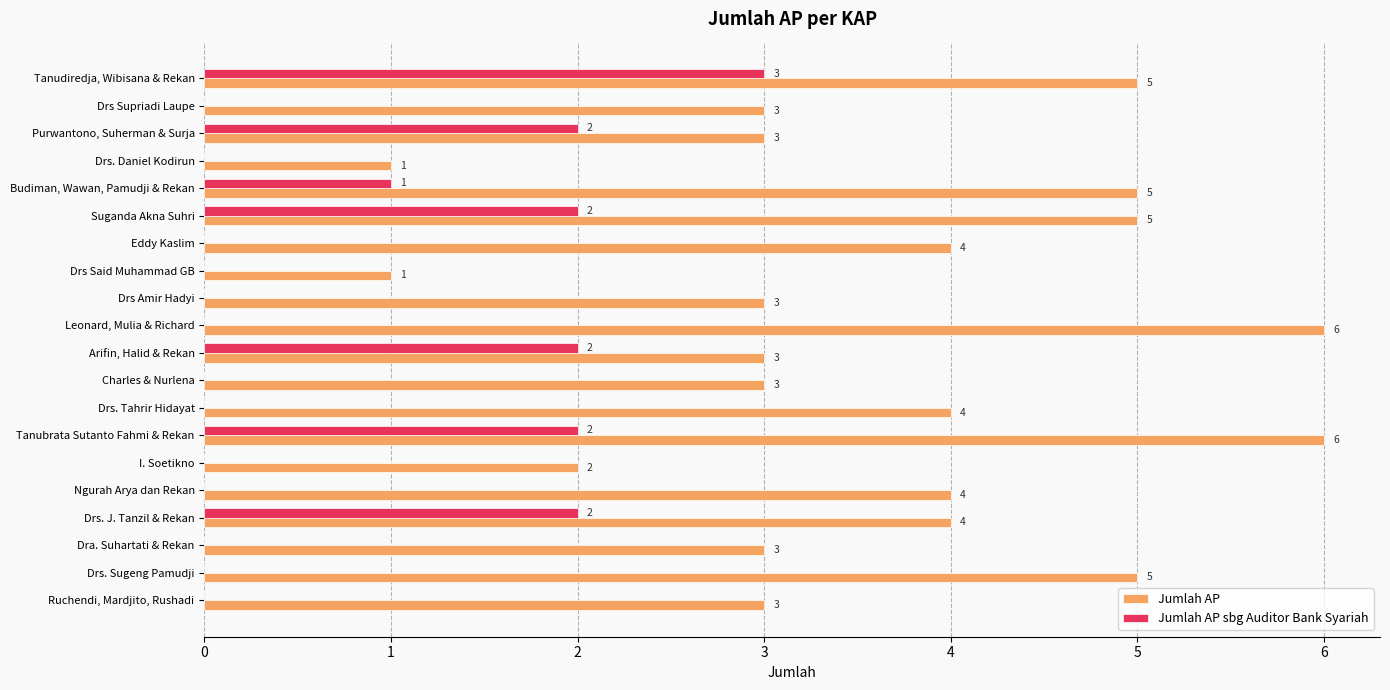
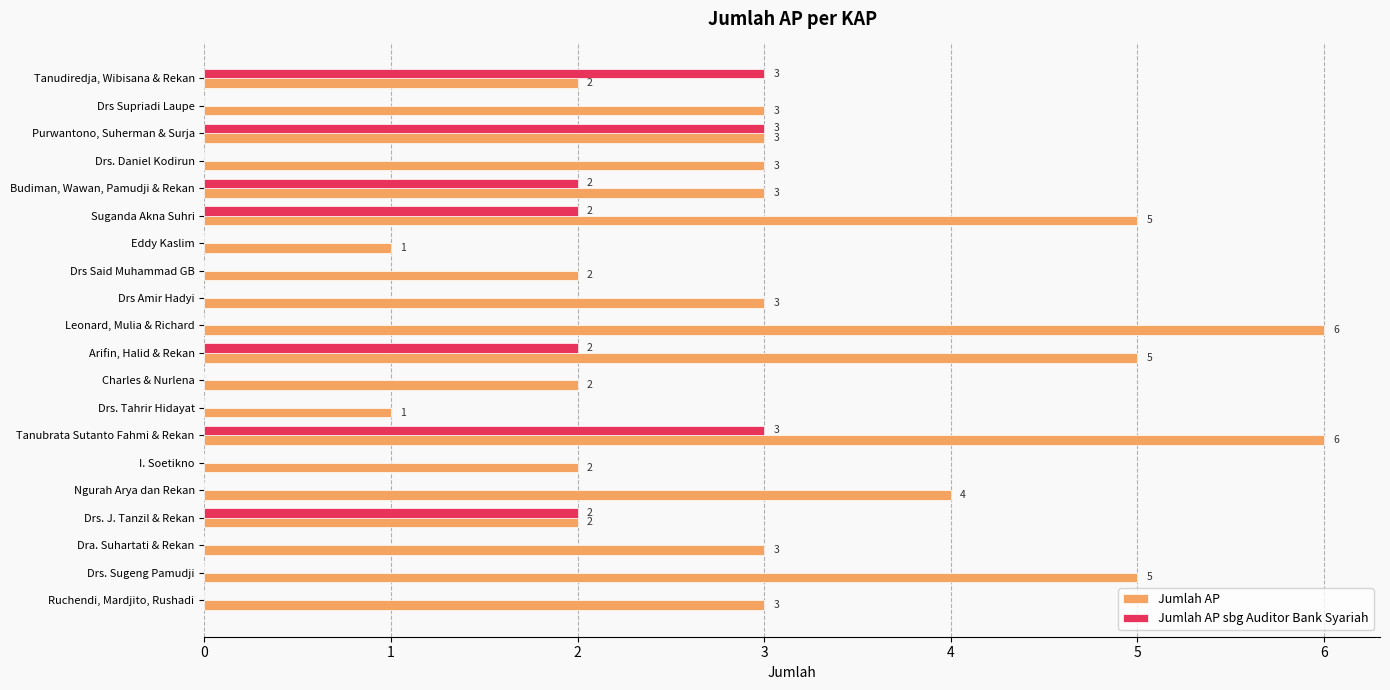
Jumlah AP, Tanudiredja, Wibisana & Rekan: 5 -> 2
Jumlah AP sbg Auditor Bank Syariah, Purwantono, Suherman & Surja: 2 -> 3
Jumlah AP, Drs. Daniel Kodirun: 1 -> 3
Jumlah AP sbg Auditor Bank Syariah, Budiman, Wawan, Pamudji & Rekan: 1 -> 2
Jumlah AP, Budiman, Wawan, Pamudji & Rekan: 5 -> 3
Jumlah AP, Eddy Kaslim: 4 -> 1
Jumlah AP, Drs Said Muhammad GB: 1 -> 2
Jumlah AP, Arifin, Halid & Rekan: 3 -> 5
Jumlah AP, Charles & Nurlena: 3 -> 2
Jumlah AP, Drs. Tahrir Hidayat: 4 -> 1
Jumlah AP sbg Auditor Bank Syariah, Tanubrata Sutanto Fahmi & Rekan: 2 -> 3
Jumlah AP, Drs. J. Tanzil & Rekan: 4 -> 2
